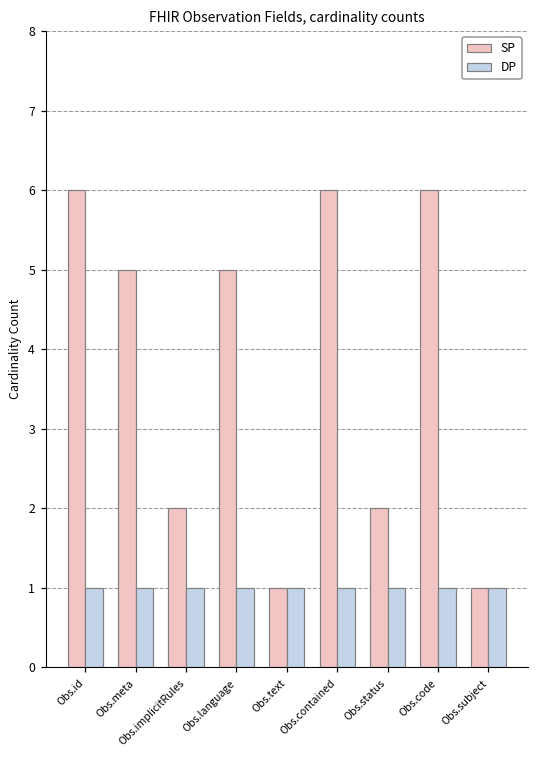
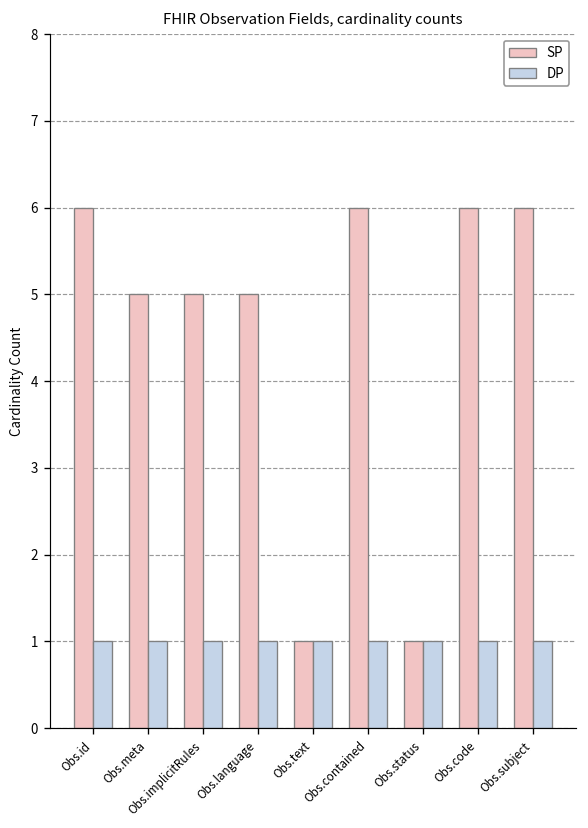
SP, Obs.implicitRules: 2 -> 5
SP, Obs.status: 2 -> 1
SP, Obs.subject: 1 -> 6
